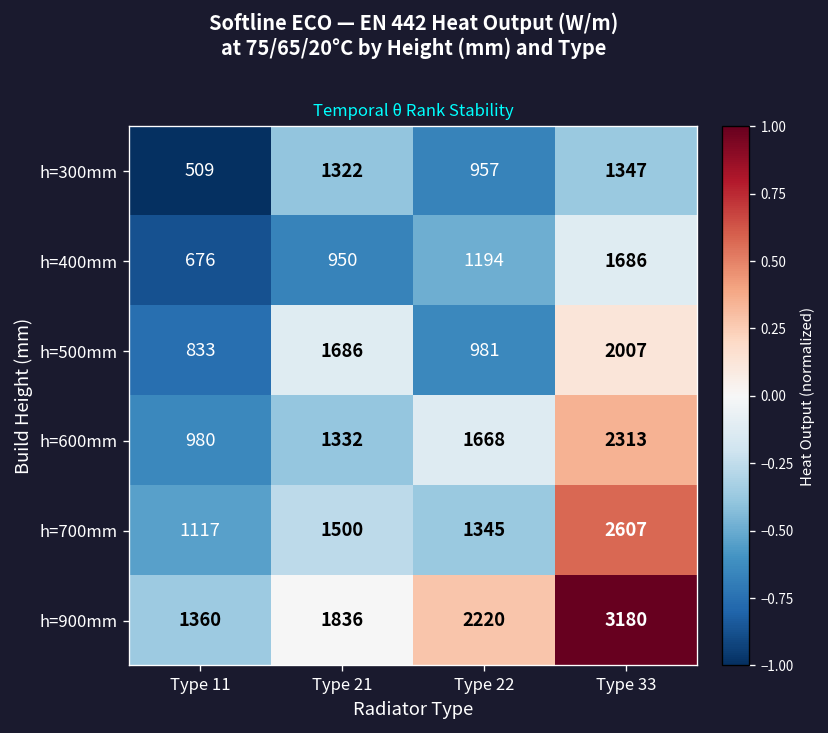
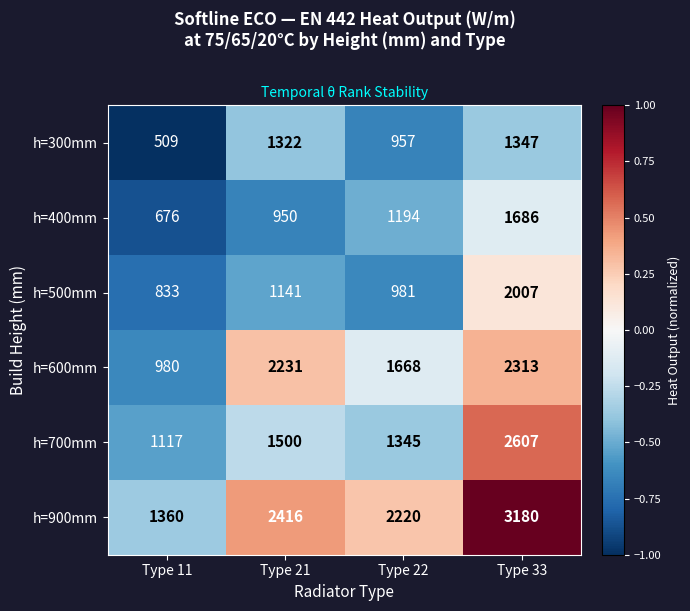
h=500mm, Type 21: 1686 -> 1141
h=600mm, Type 21: 1332 -> 2231
h=900mm, Type 21: 1836 -> 2416
